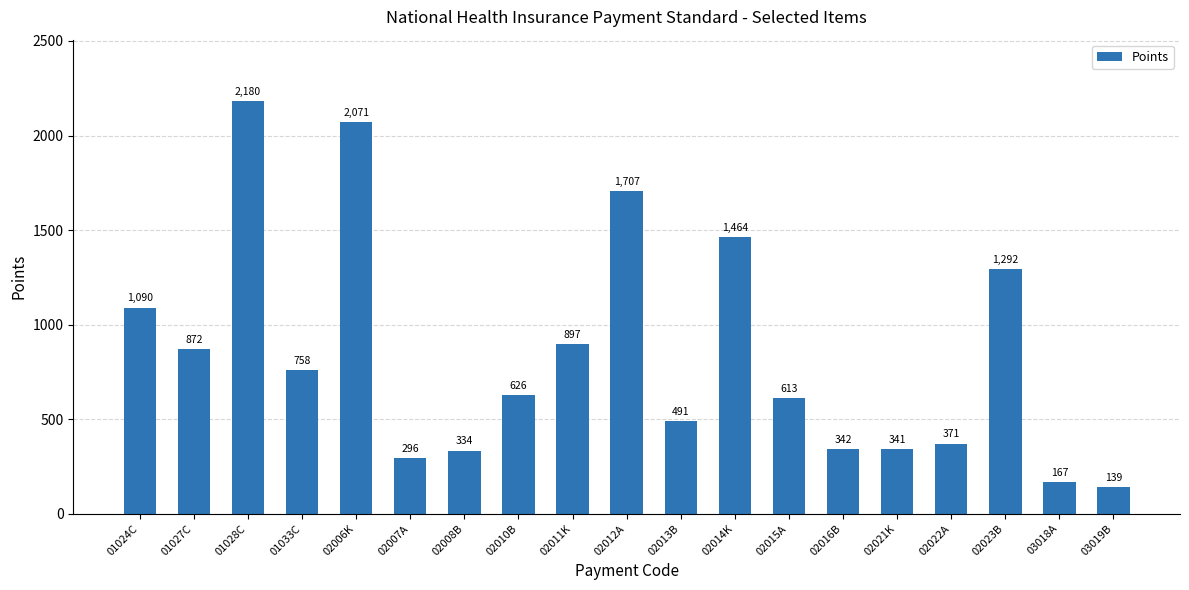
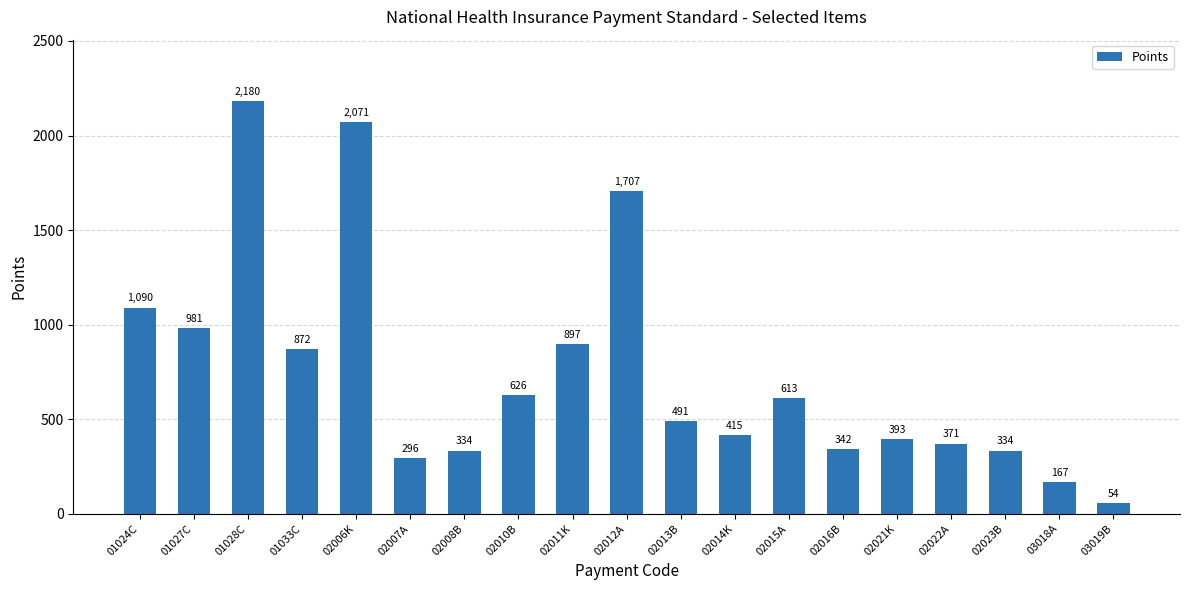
01027C: 872 -> 981
01033C: 758 -> 872
02014K: 1,464 -> 415
02021K: 341 -> 393
02023B: 1,292 -> 334
03019B: 139 -> 54
